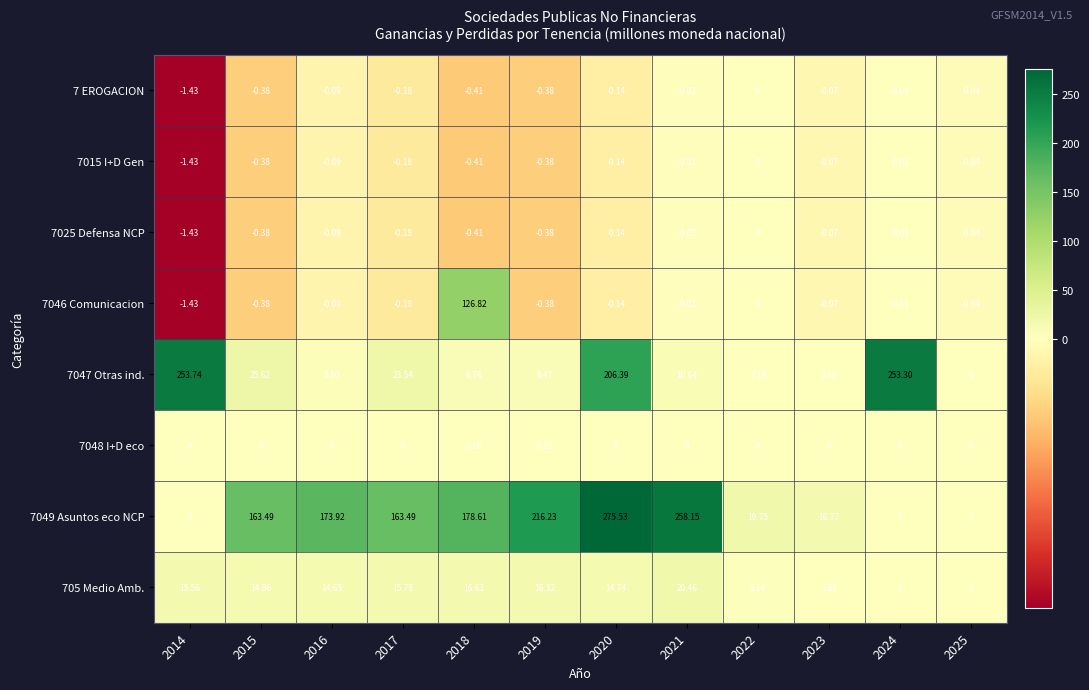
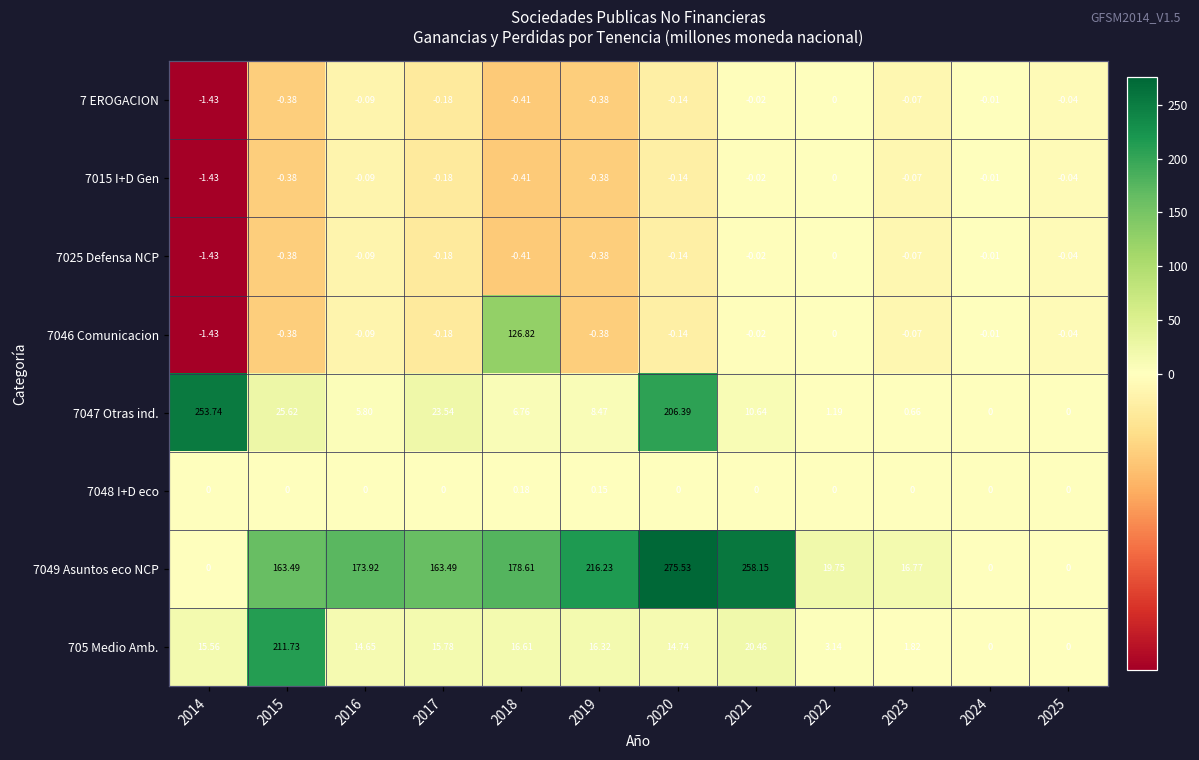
7047 Otras ind., 2024: 253.30 -> 0
705 Medio Amb., 2015: 14.86 -> 211.73
